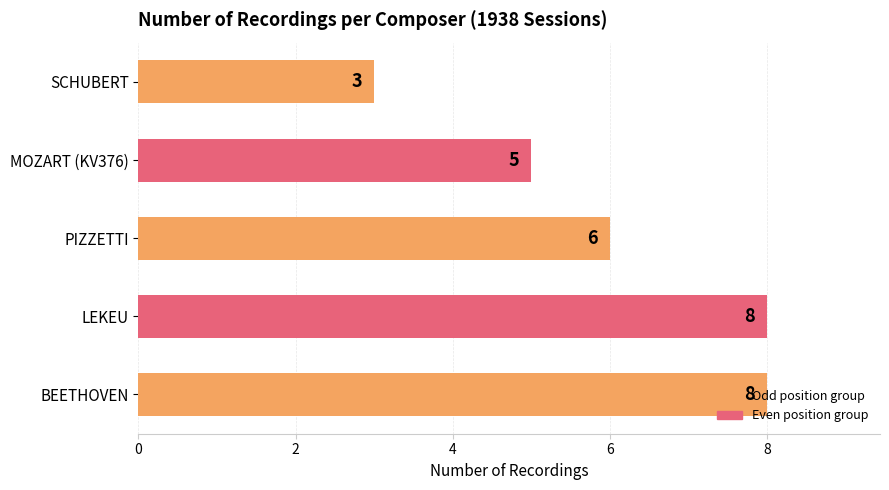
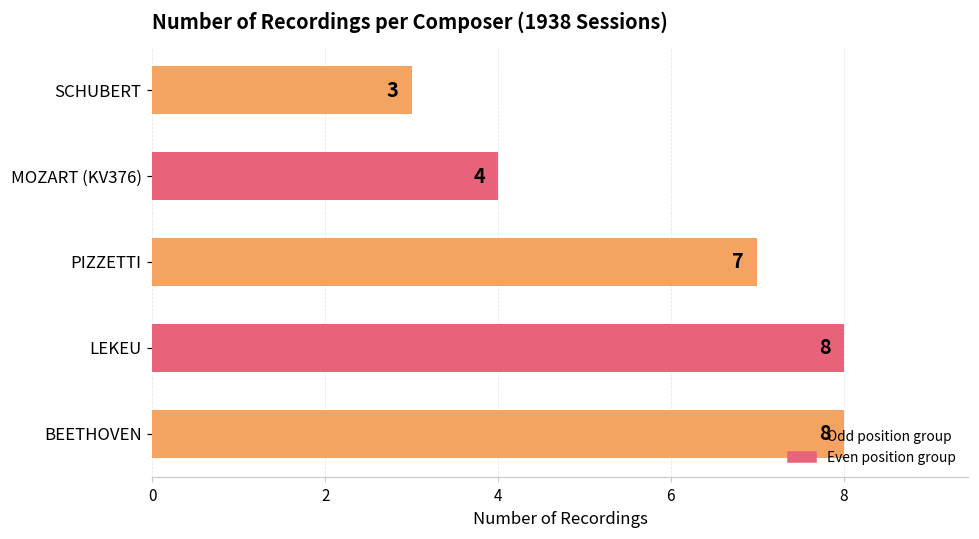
MOZART (KV376): 5 -> 4
PIZZETTI: 6 -> 7
